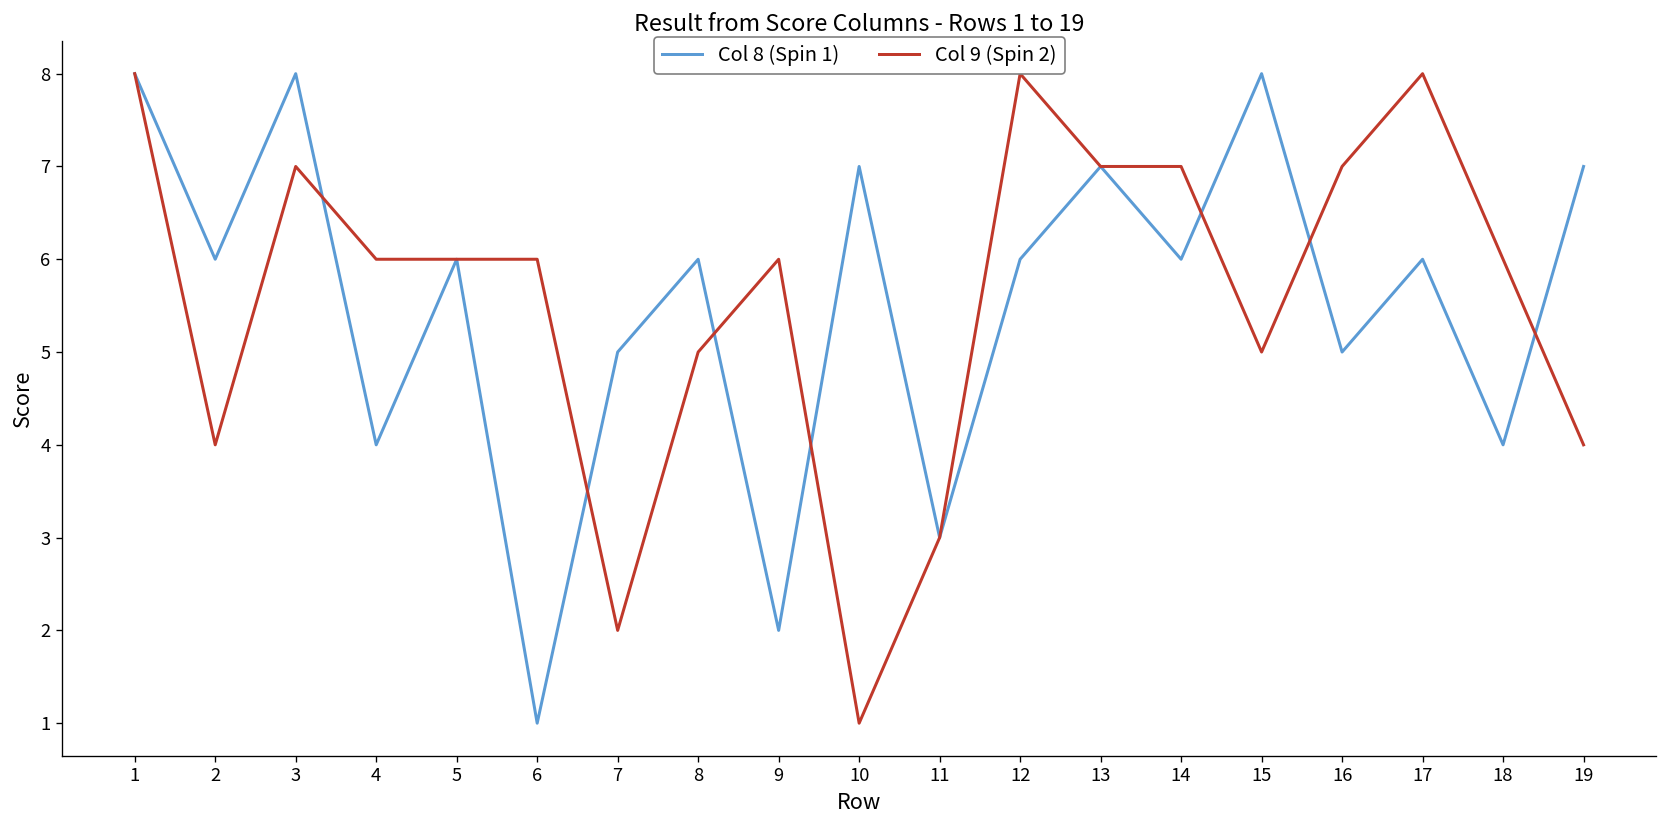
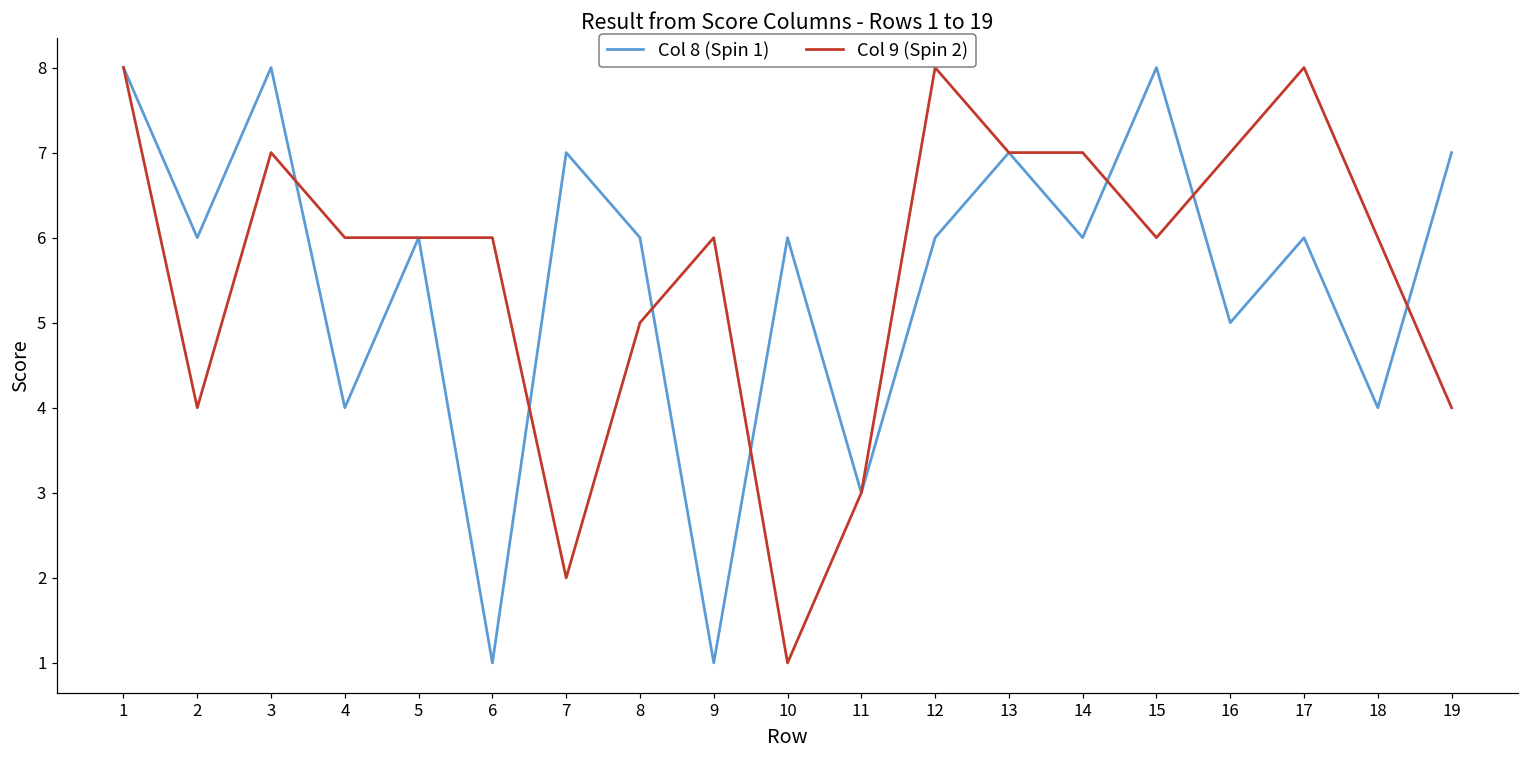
Col 8 (Spin 1), 7: 5 -> 7
Col 8 (Spin 1), 9: 2 -> 1
Col 8 (Spin 1), 10: 7 -> 6
Col 9 (Spin 2), 15: 5 -> 6
